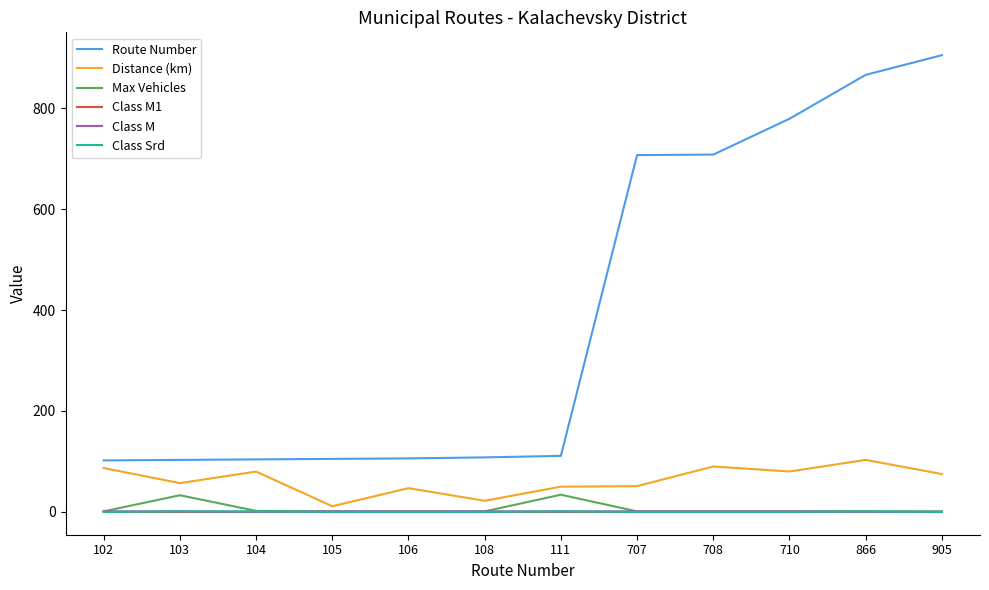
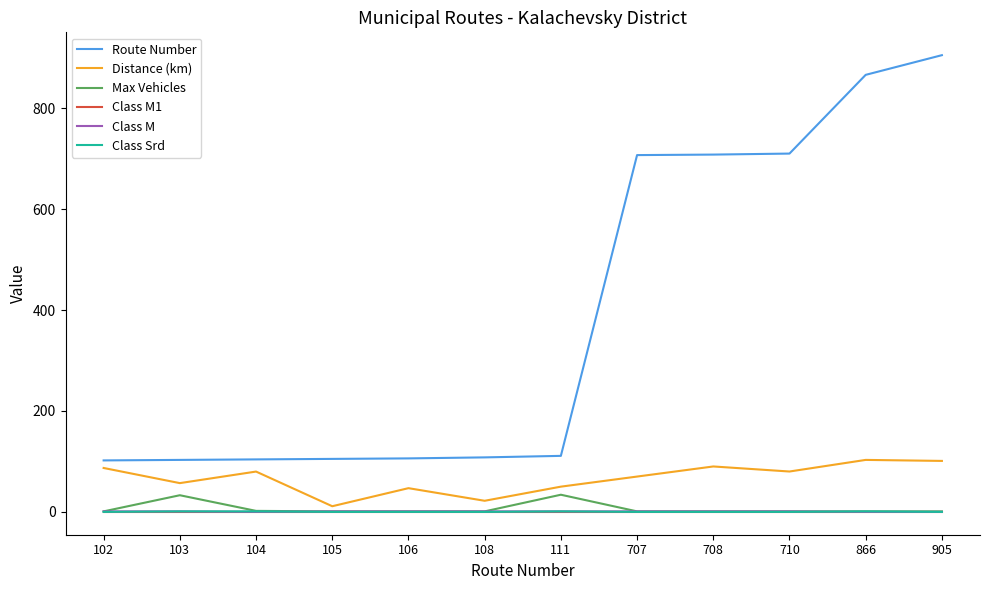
Distance (km), 707: 50 -> 70
Route Number, 710: 780 -> 710
Distance (km), 905: 80 -> 100
